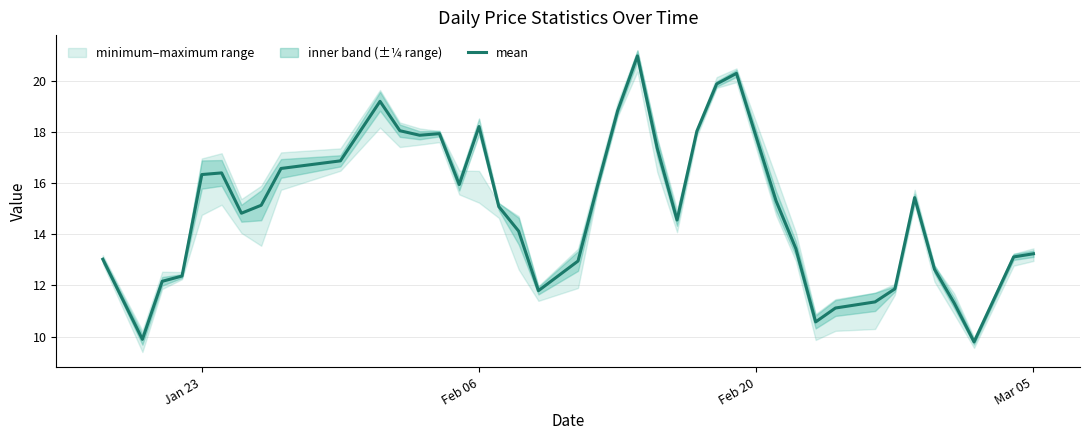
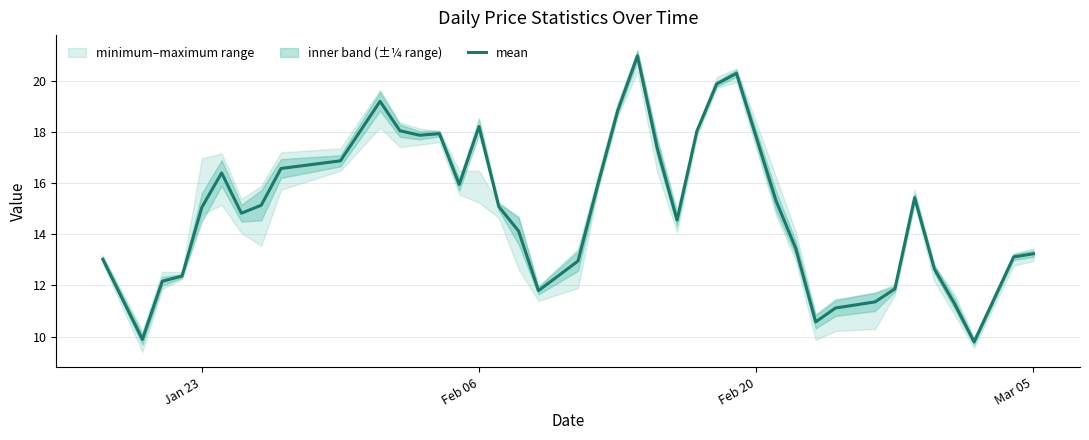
mean, Jan 23: 16.3 -> 15.0
